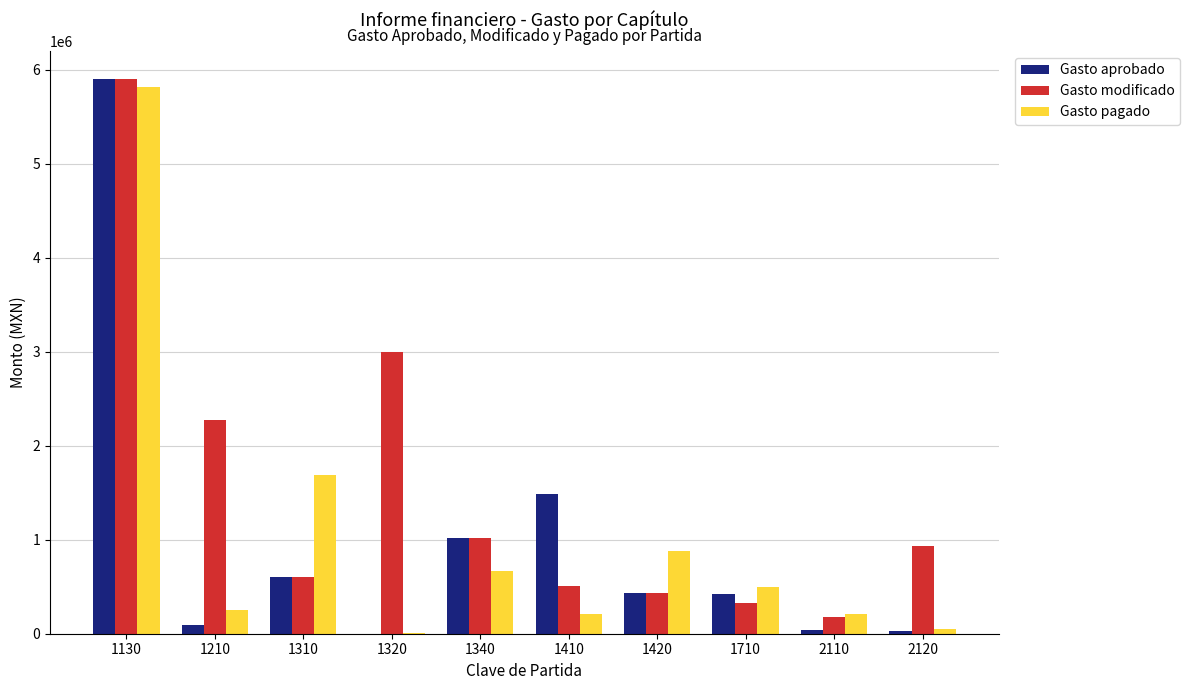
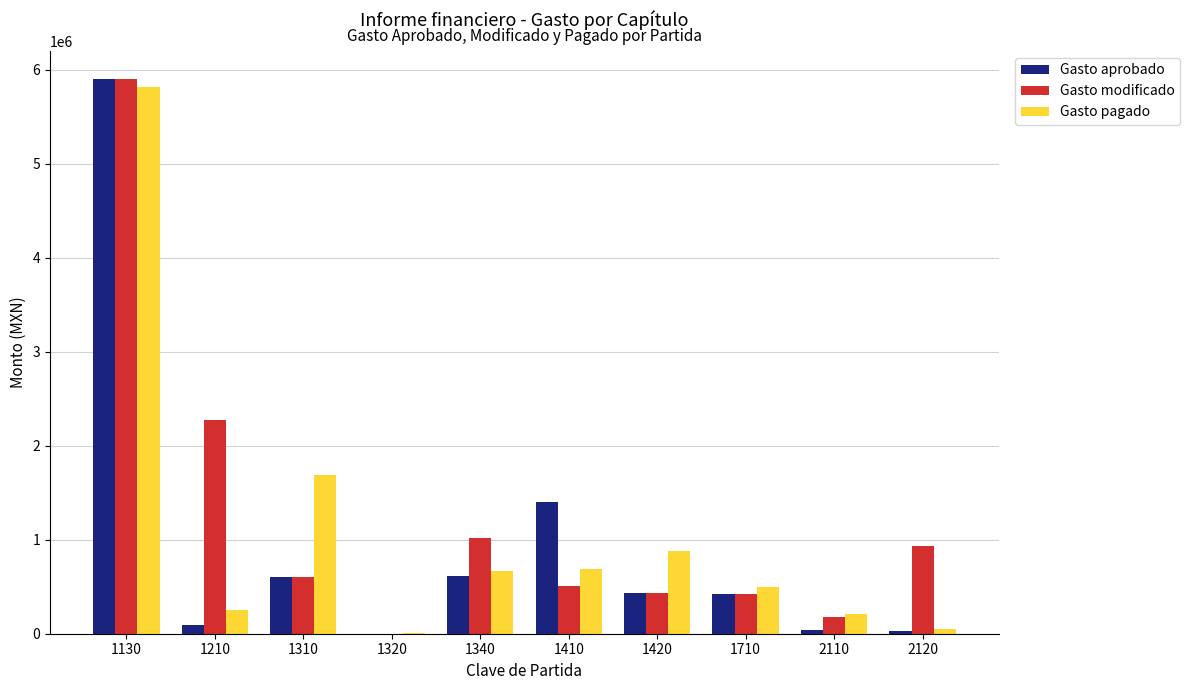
Gasto modificado, 1320: 3000000 -> 0
Gasto aprobado, 1340: 1000000 -> 600000
Gasto aprobado, 1410: 1500000 -> 1400000
Gasto pagado, 1410: 200000 -> 700000
Gasto modificado, 1710: 300000 -> 400000
